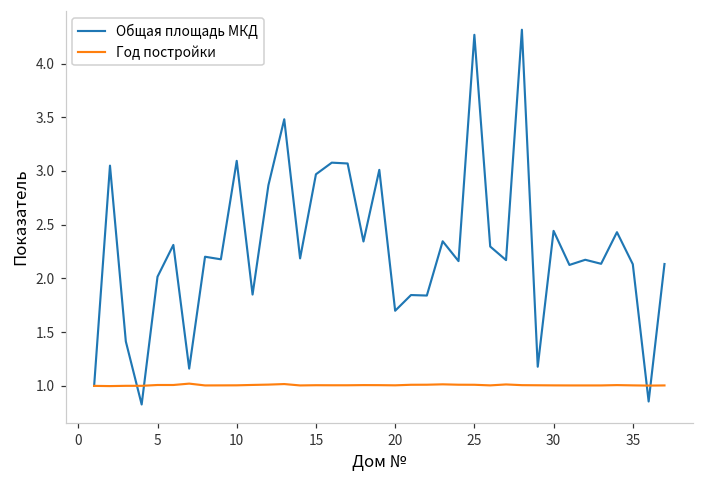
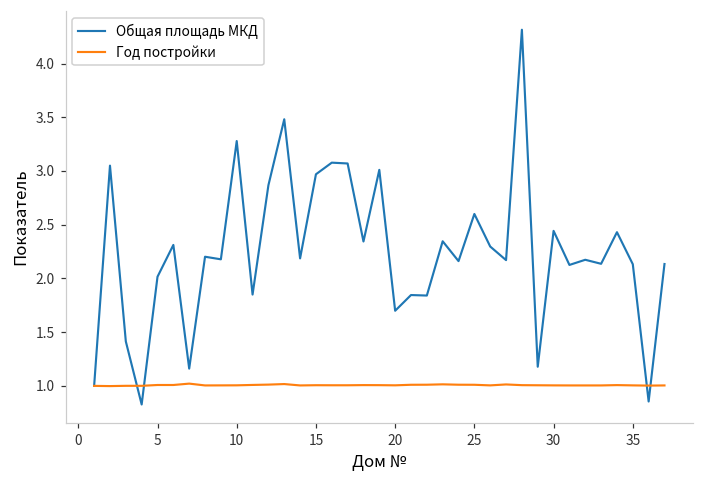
Общая площадь МКД, 10: 3.1 -> 3.3
Общая площадь МКД, 25: 4.3 -> 2.6
